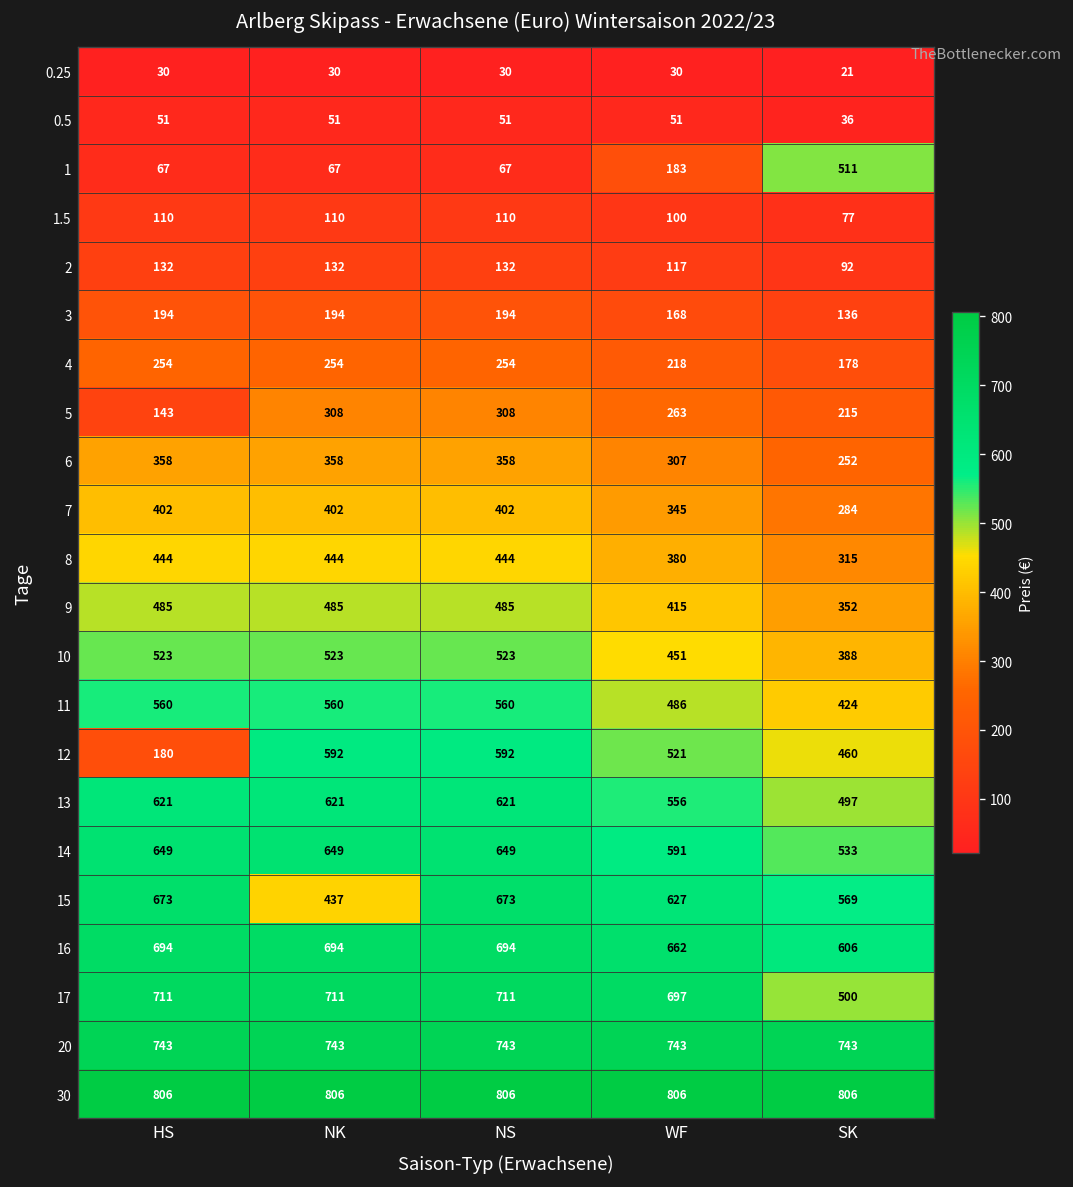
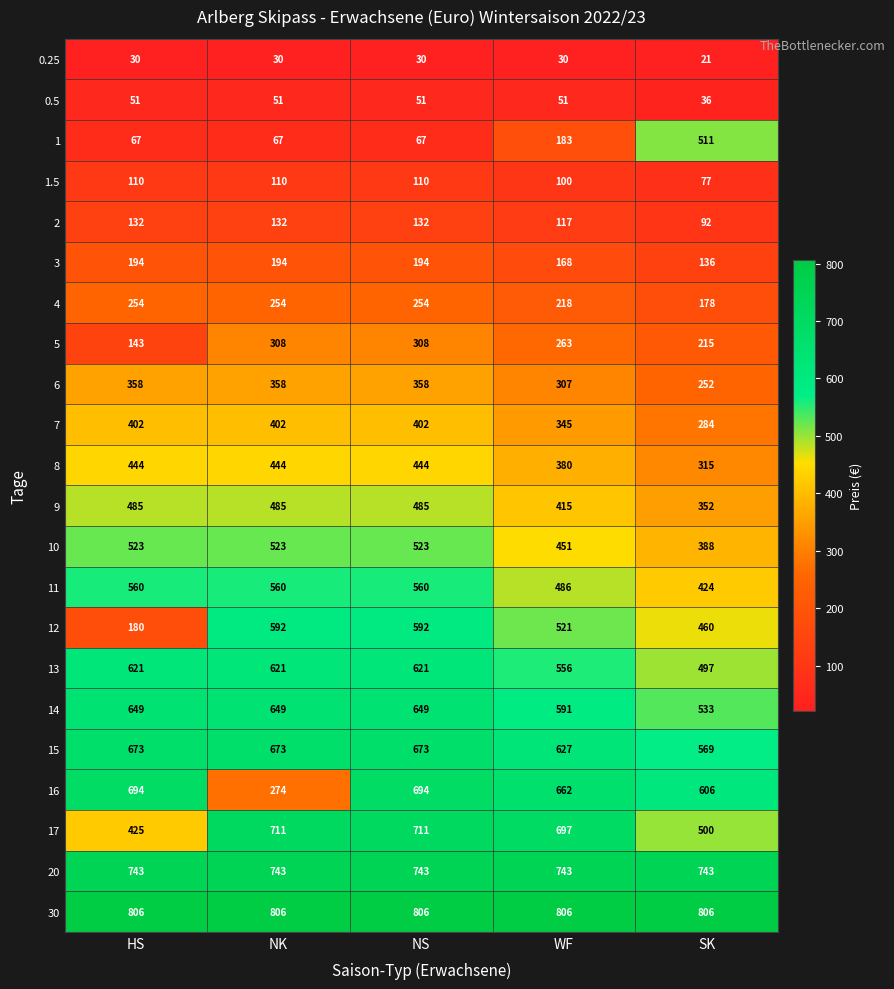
15, NK: 437 -> 673
16, NK: 694 -> 274
17, HS: 711 -> 425
